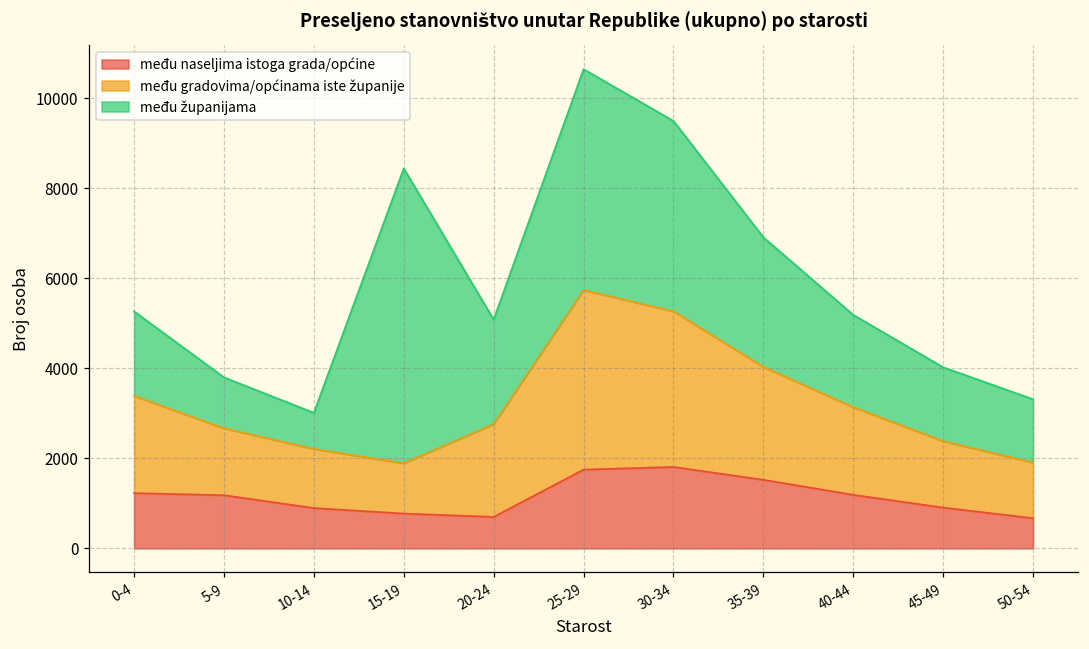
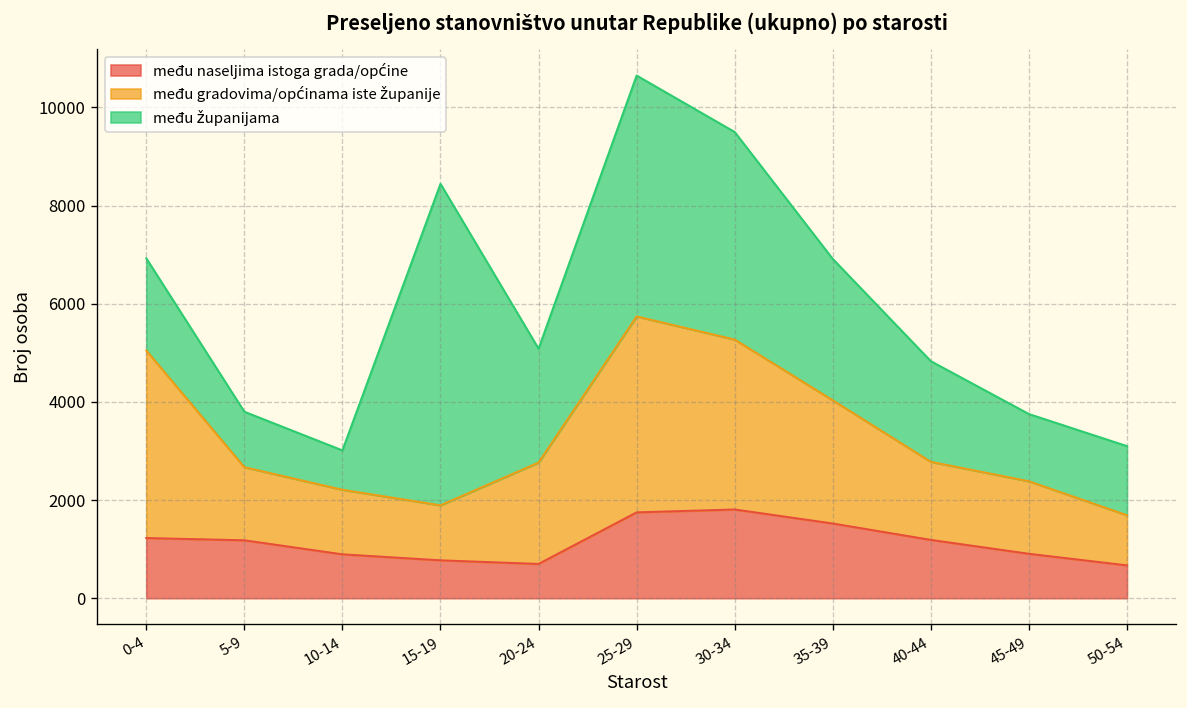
među gradovima/općinama iste županije, 0-4: 2200 -> 3800
među gradovima/općinama iste županije, 40-44: 2000 -> 1600
među županijama, 45-49: 1600 -> 1400
među gradovima/općinama iste županije, 50-54: 1200 -> 1000
